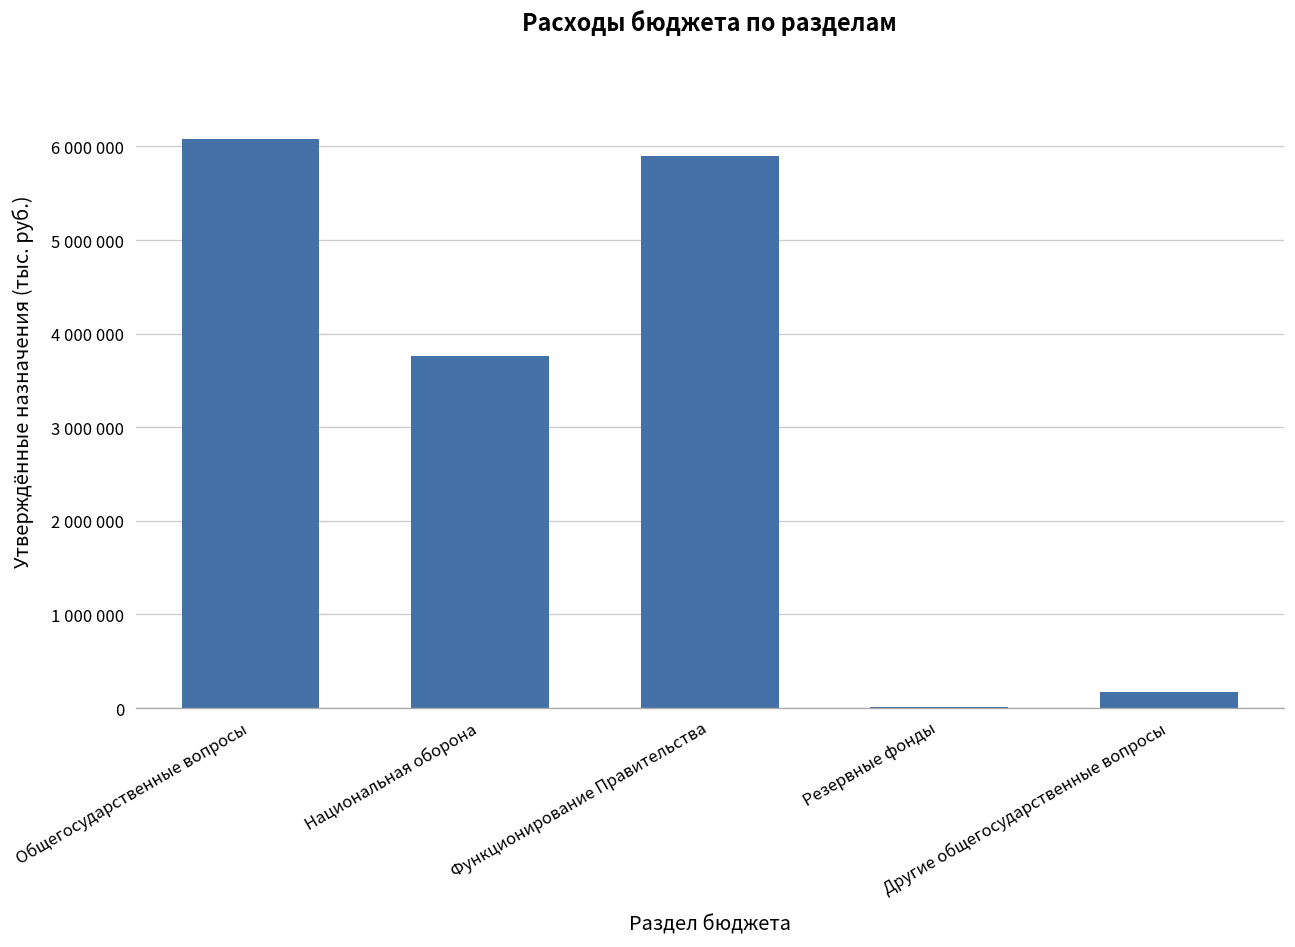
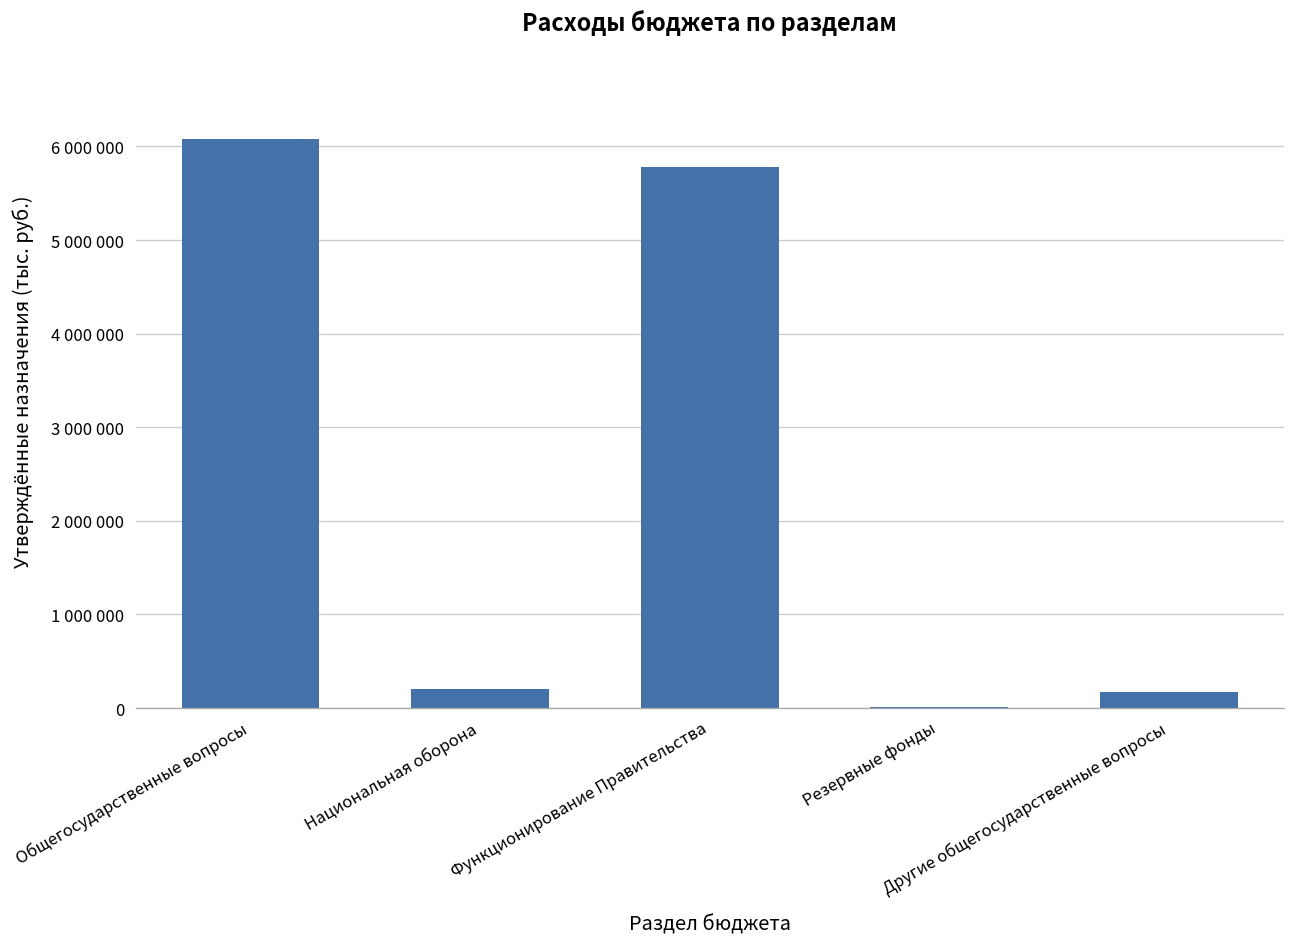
Национальная оборона: 3800000 -> 200000
Функционирование Правительства: 5900000 -> 5800000
